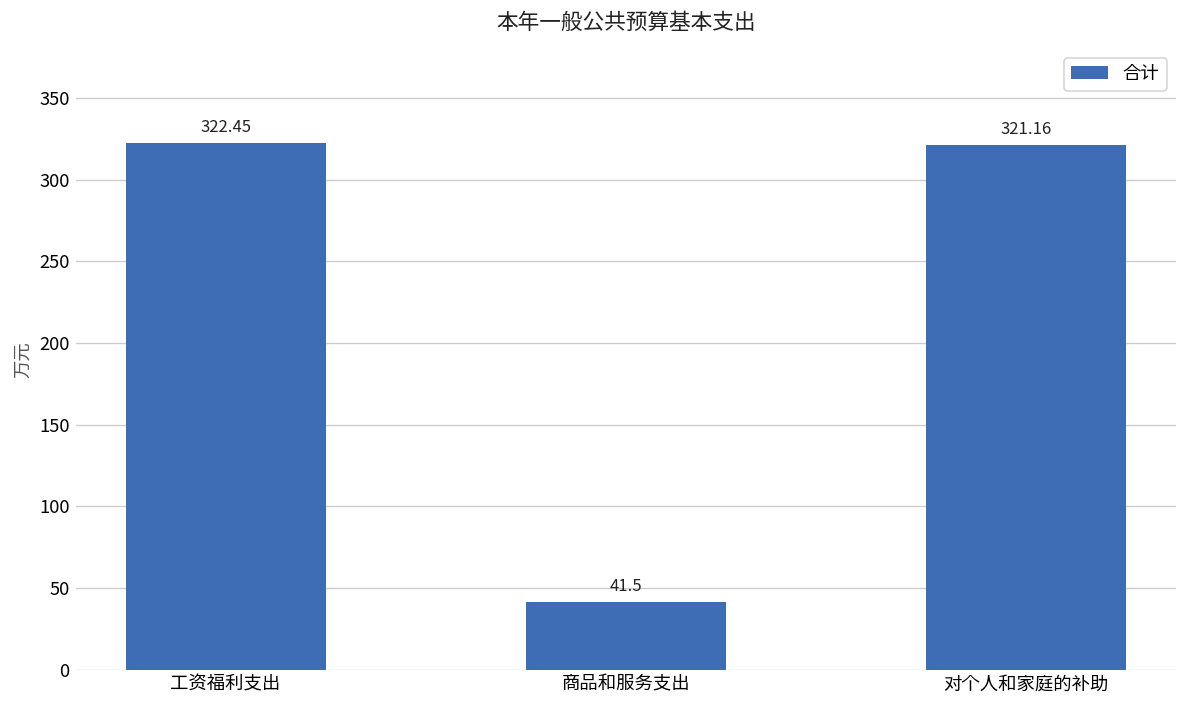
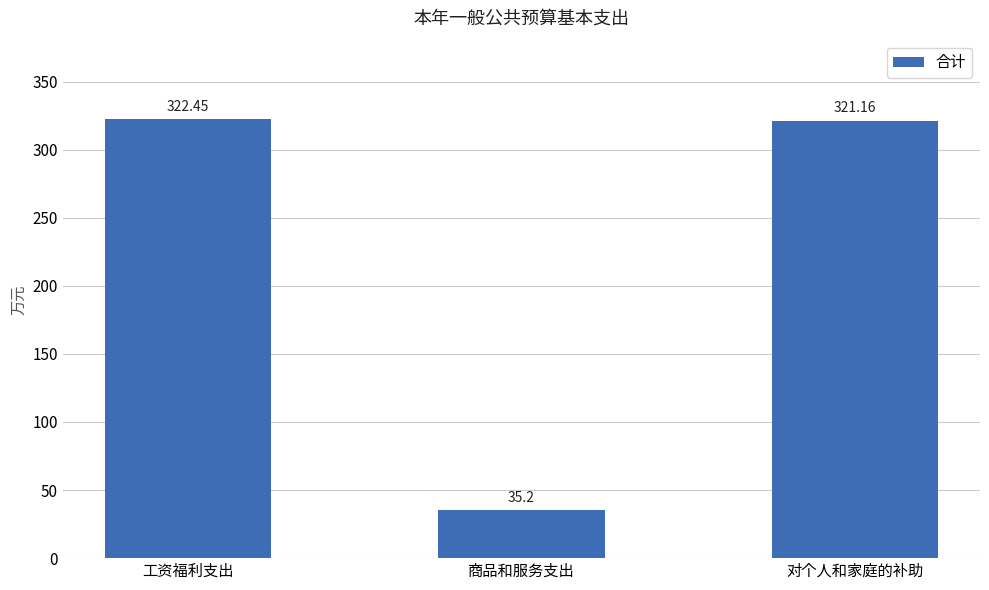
商品和服务支出: 41.5 -> 35.2
